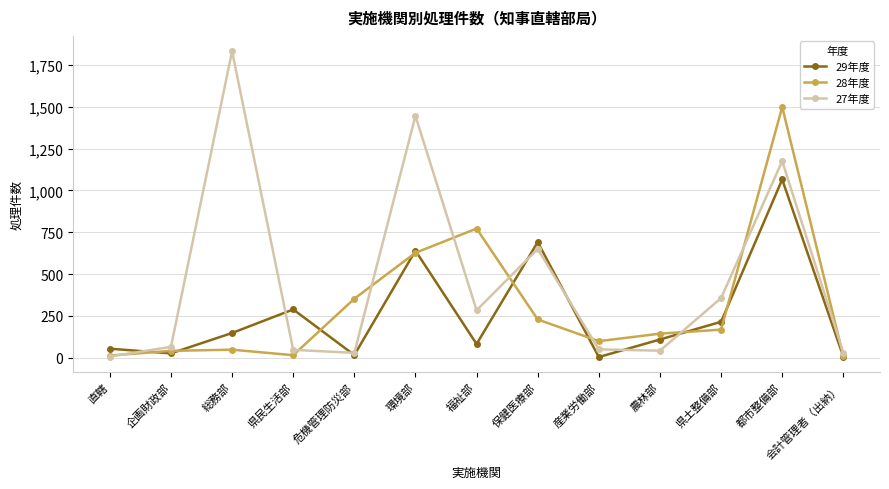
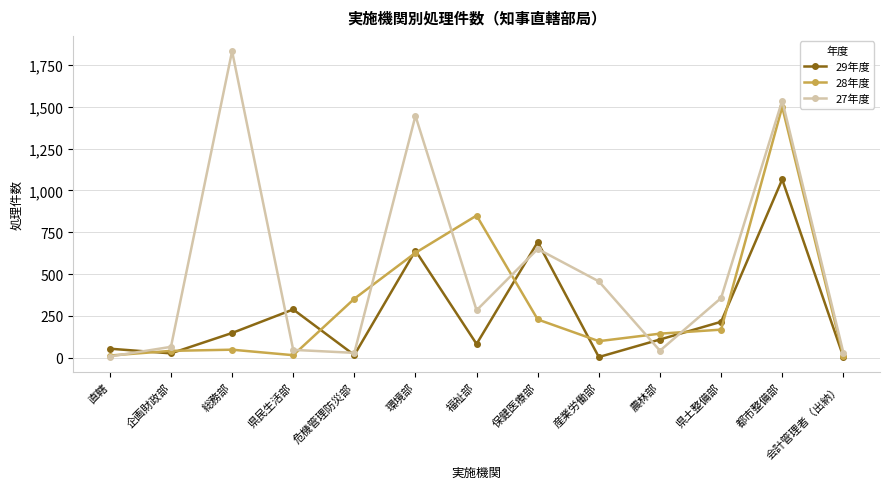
28年度, 福祉部: 770 -> 850
27年度, 産業労働部: 50 -> 460
27年度, 都市整備部: 1,180 -> 1,540
